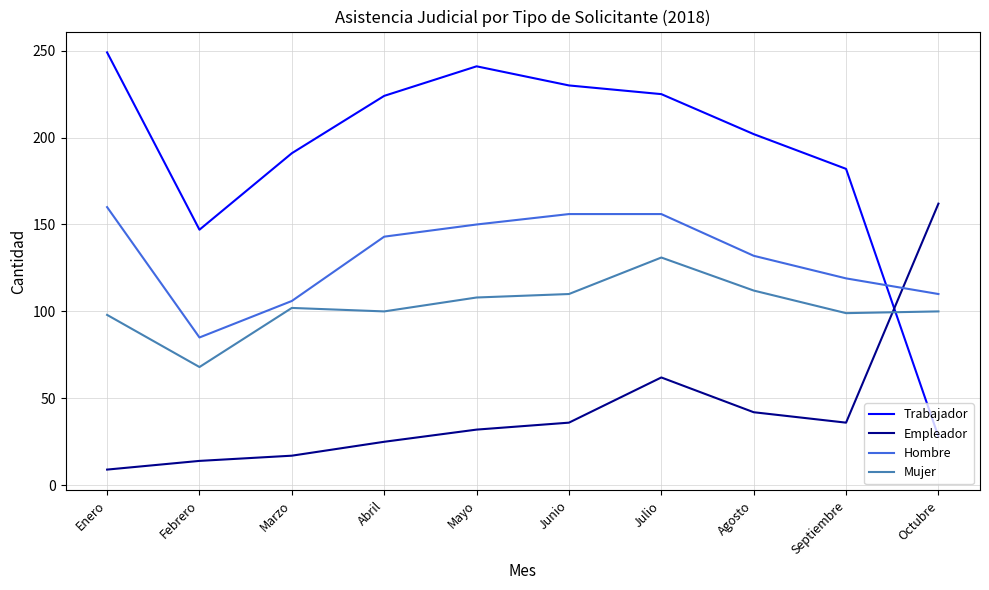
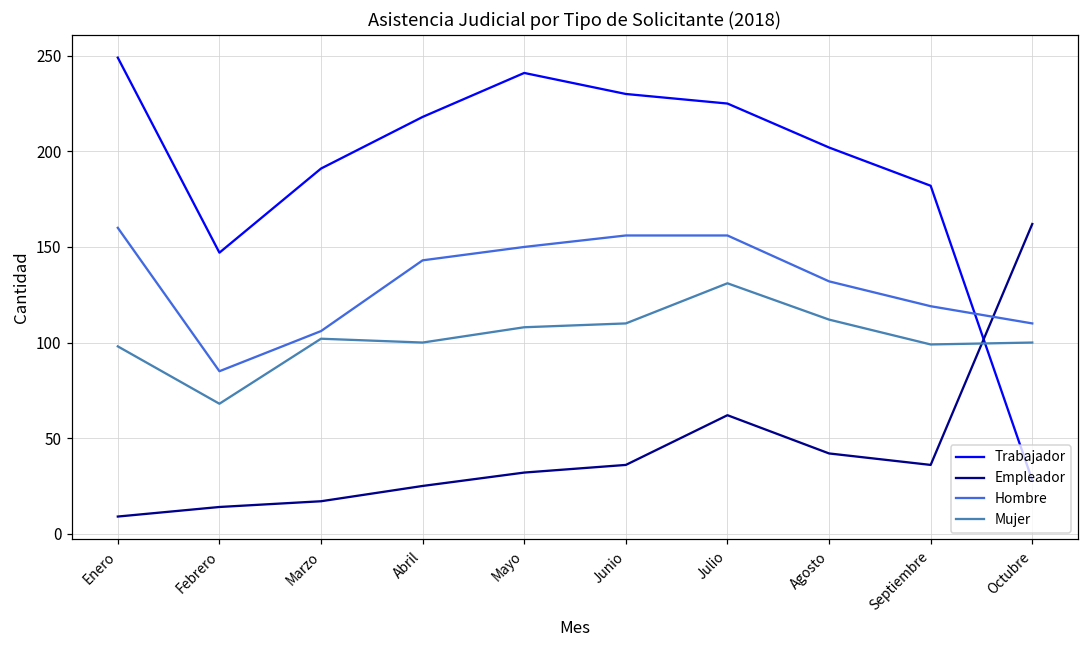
Trabajador, Abril: 224 -> 218
